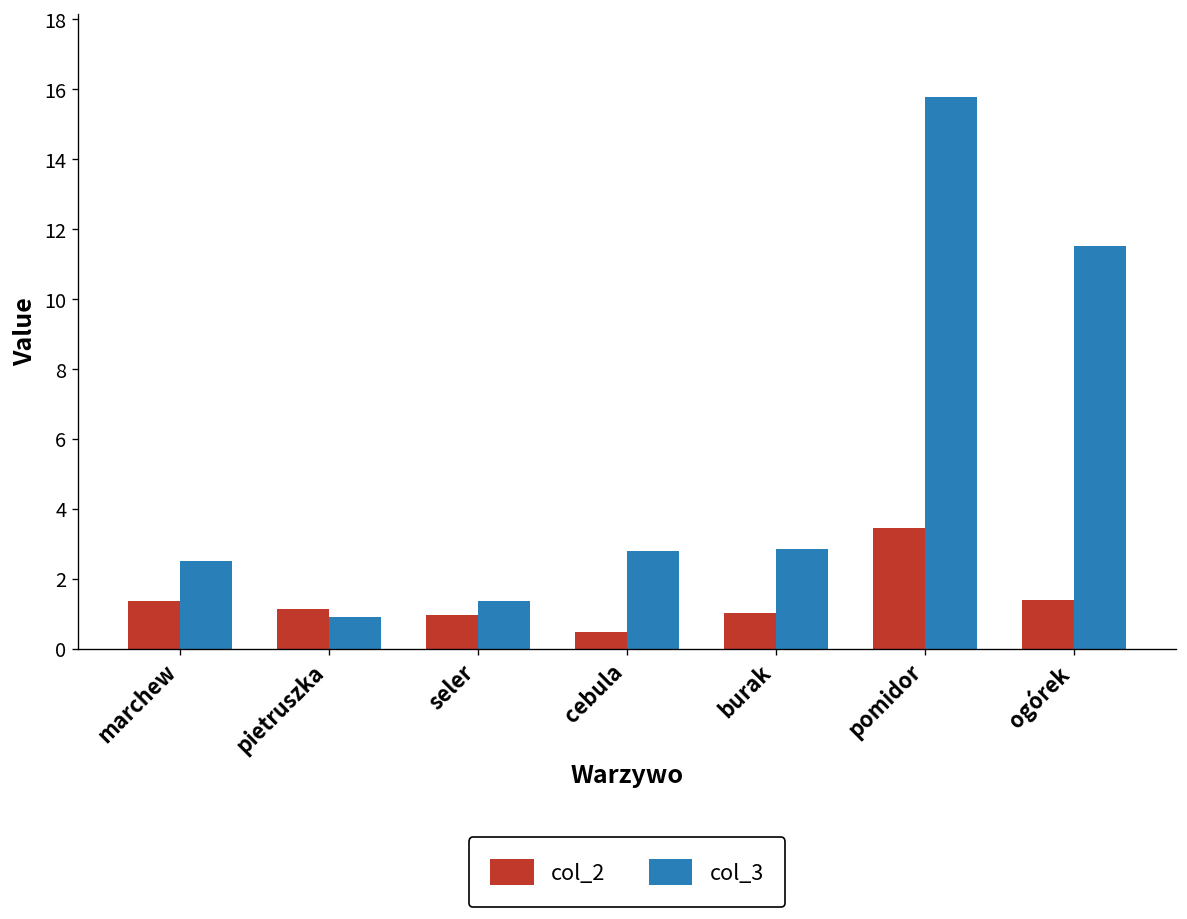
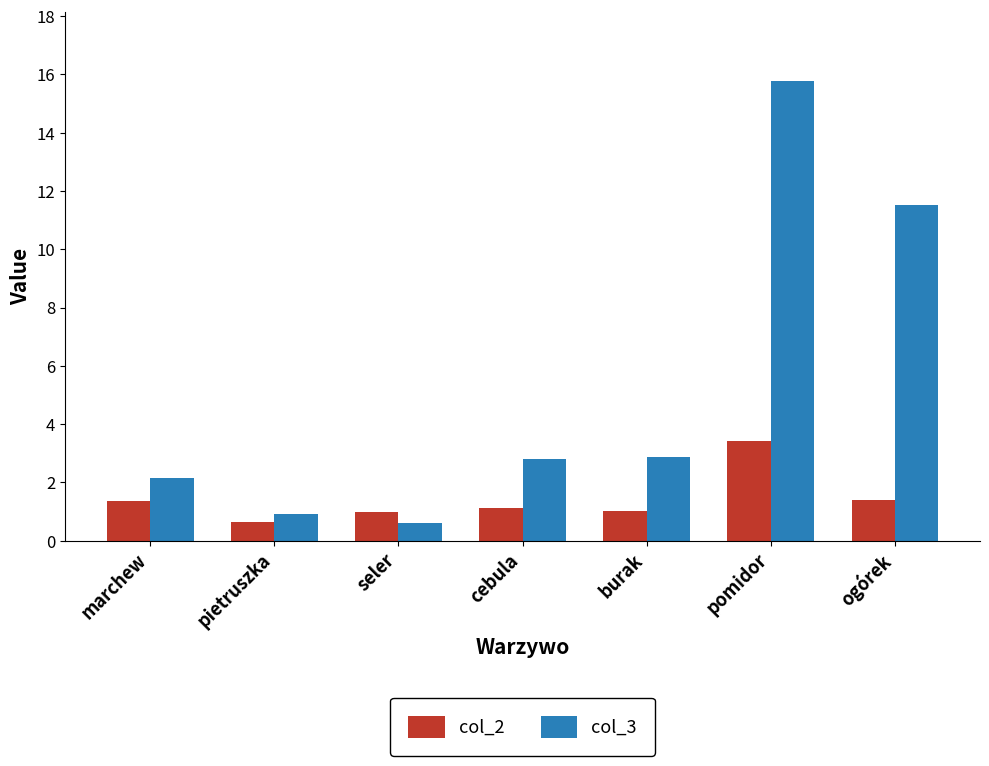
col_3, marchew: 2.5 -> 2.2
col_2, pietruszka: 1.1 -> 0.7
col_3, seler: 1.4 -> 0.6
col_2, cebula: 0.5 -> 1.1
